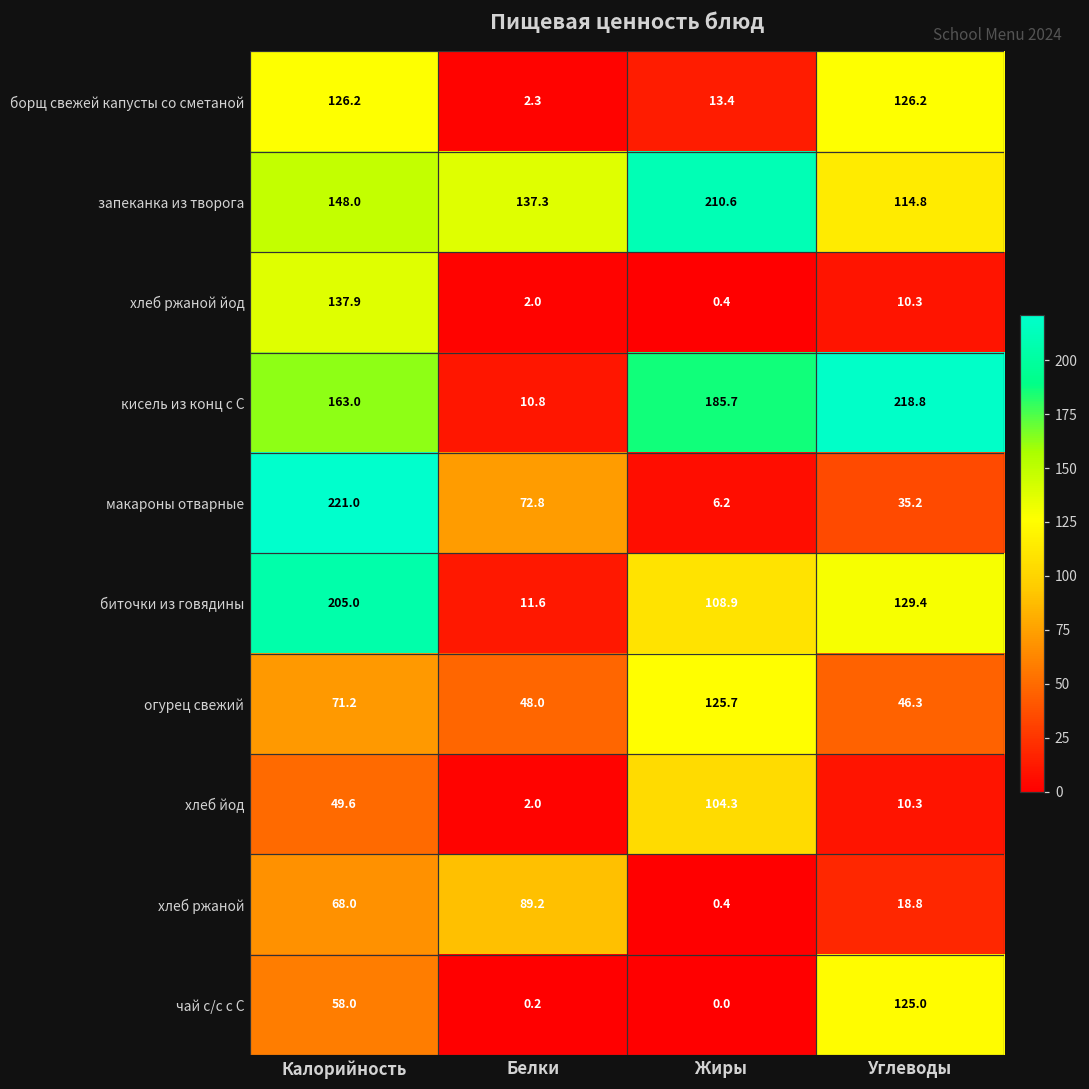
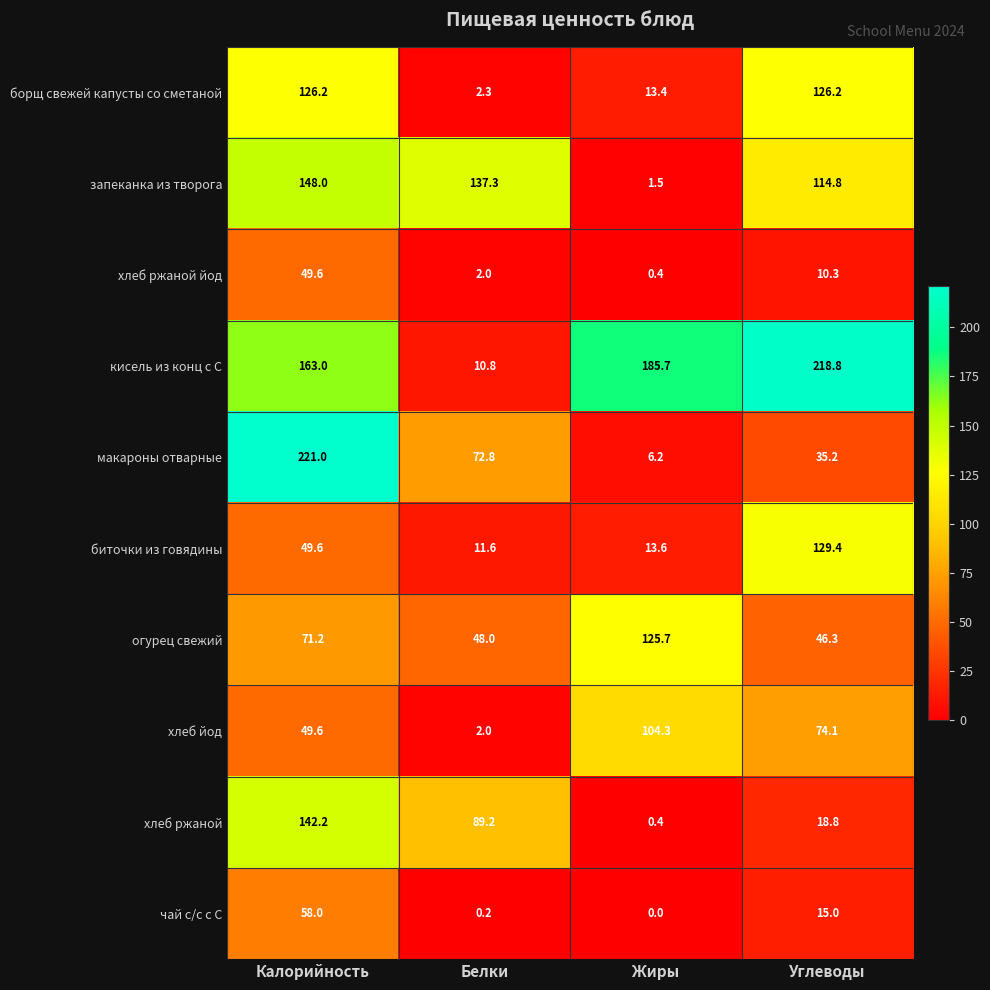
запеканка из творога, Жиры: 210.6 -> 1.5
хлеб ржаной йод, Калорийность: 137.9 -> 49.6
биточки из говядины, Калорийность: 205.0 -> 49.6
биточки из говядины, Жиры: 108.9 -> 13.6
хлеб йод, Углеводы: 10.3 -> 74.1
хлеб ржаной, Калорийность: 68.0 -> 142.2
чай с/с с С, Углеводы: 125.0 -> 15.0
